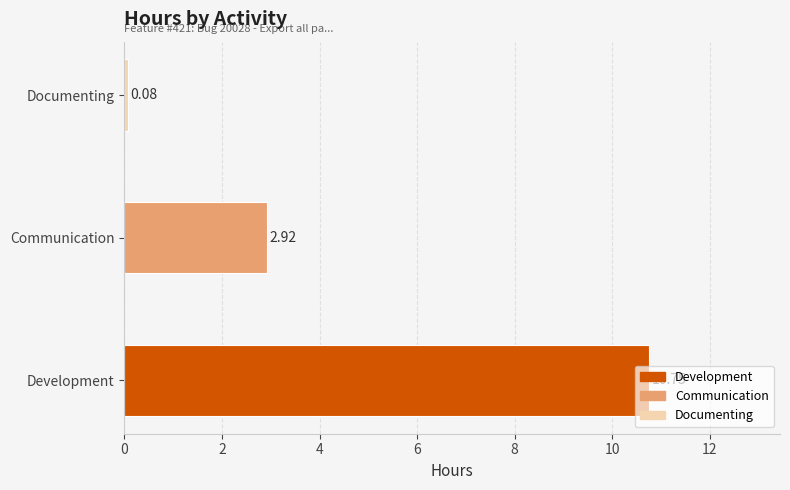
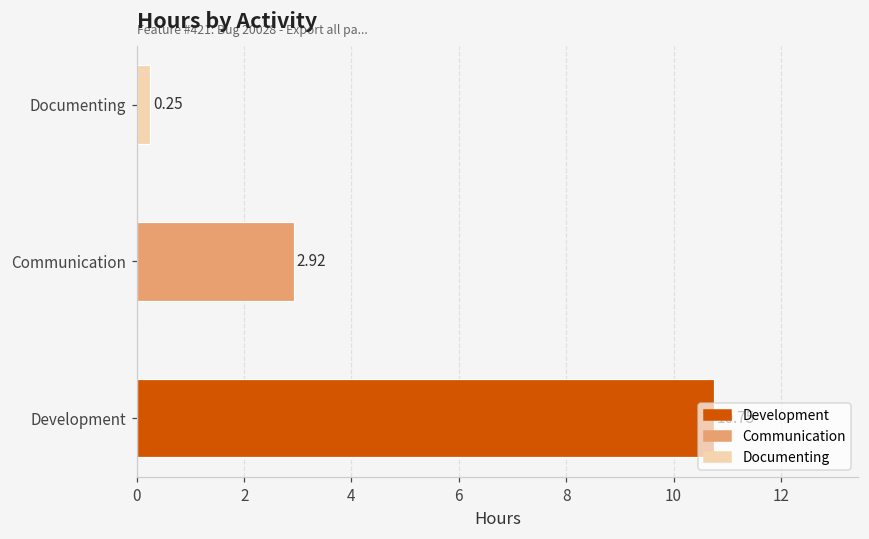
Documenting: 0.08 -> 0.25
